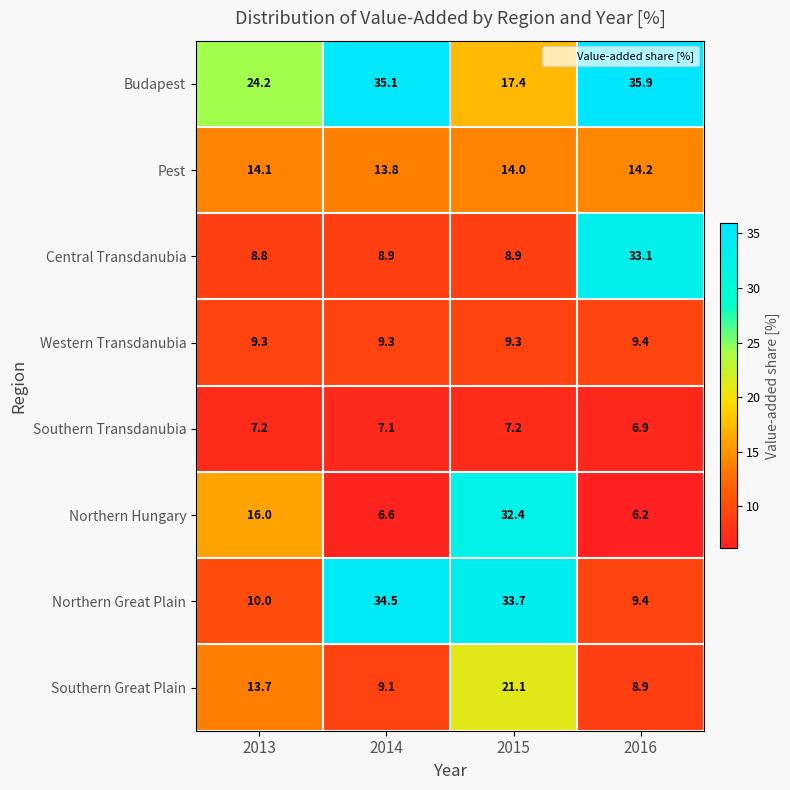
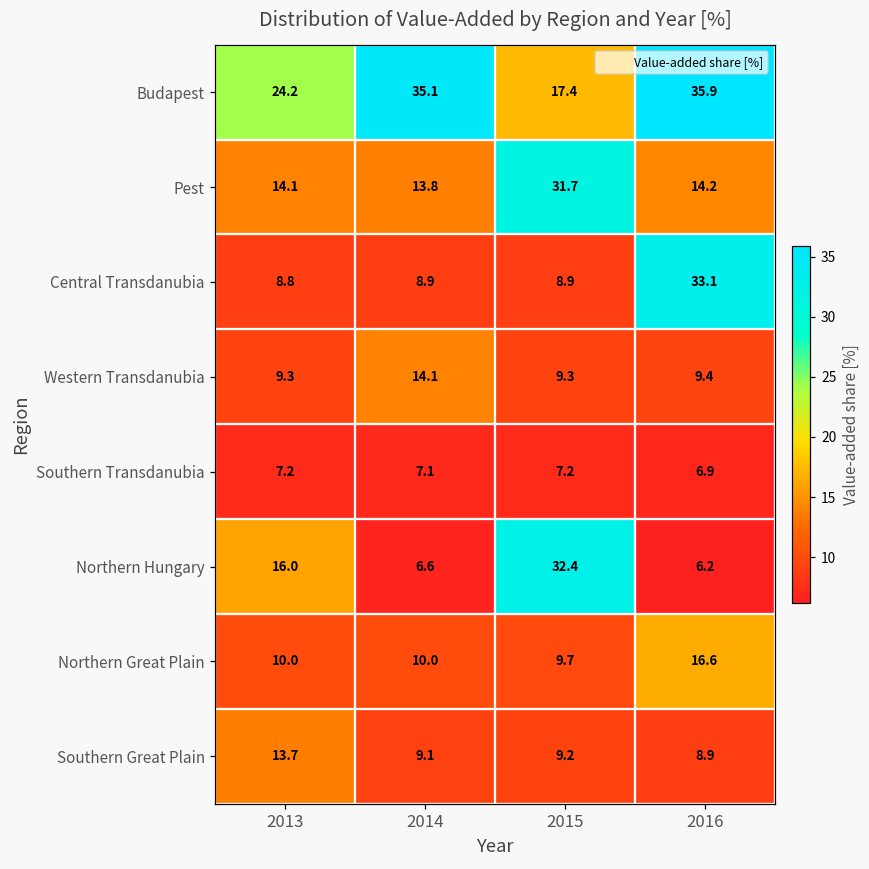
Pest, 2015: 14.0 -> 31.7
Western Transdanubia, 2014: 9.3 -> 14.1
Northern Great Plain, 2014: 34.5 -> 10.0
Northern Great Plain, 2015: 33.7 -> 9.7
Northern Great Plain, 2016: 9.4 -> 16.6
Southern Great Plain, 2015: 21.1 -> 9.2
